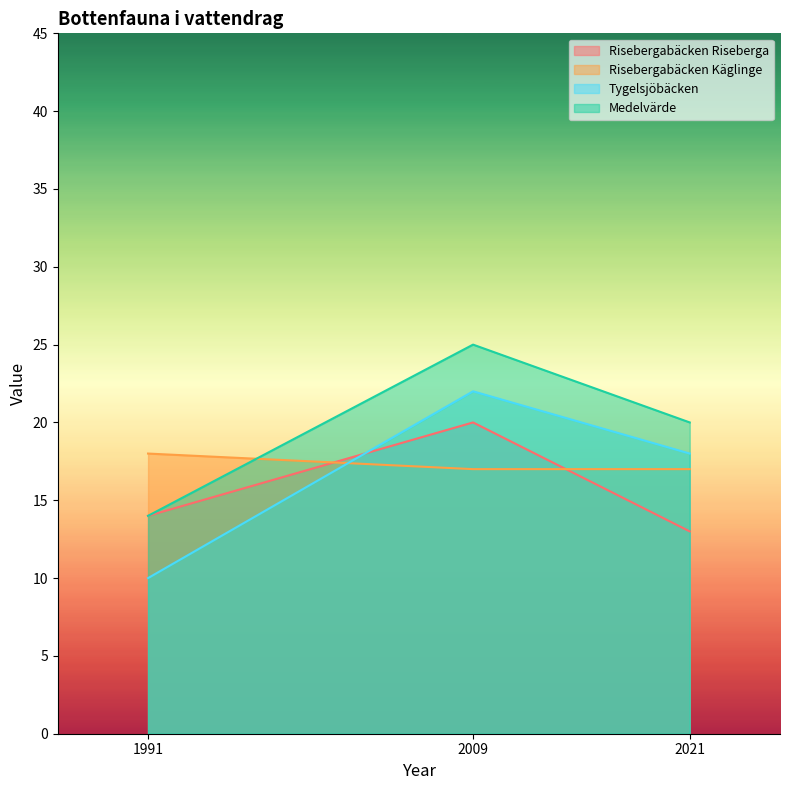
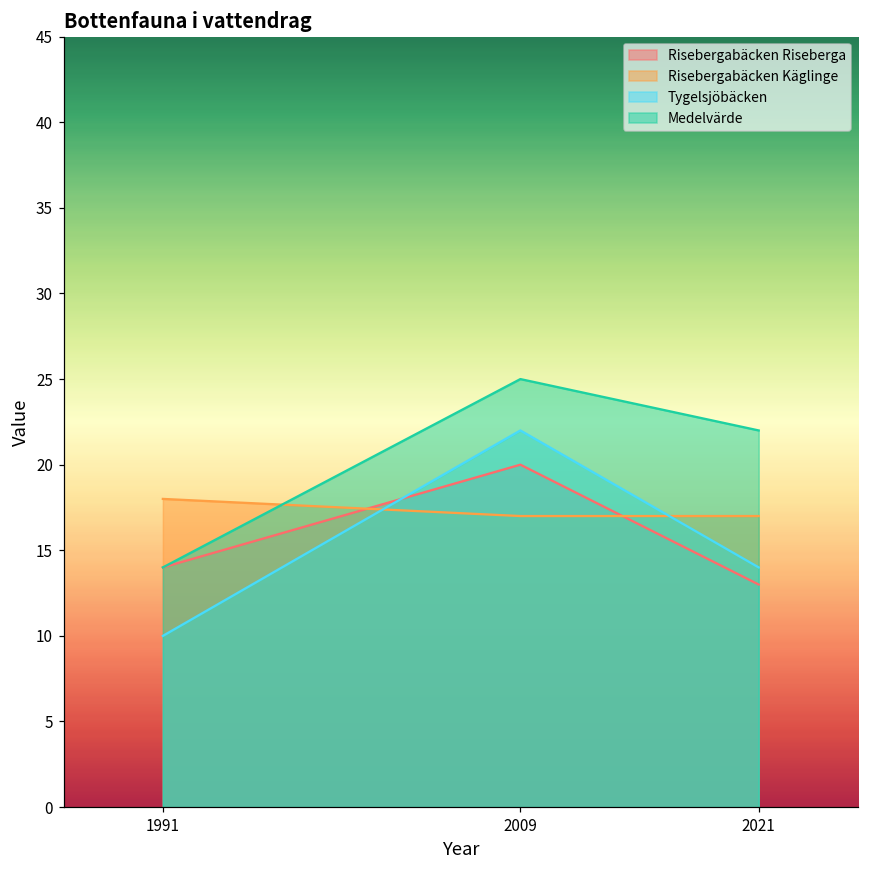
Tygelsjöbäcken, 2021: 18 -> 14
Medelvärde, 2021: 20 -> 22
